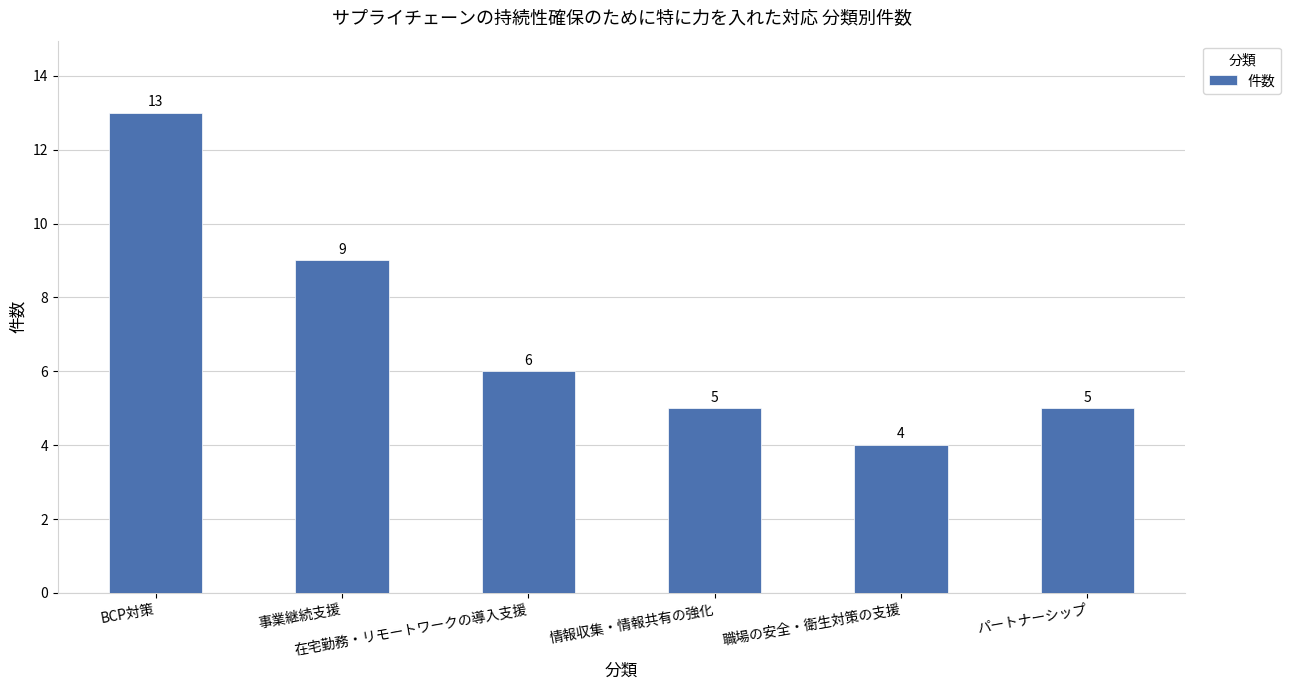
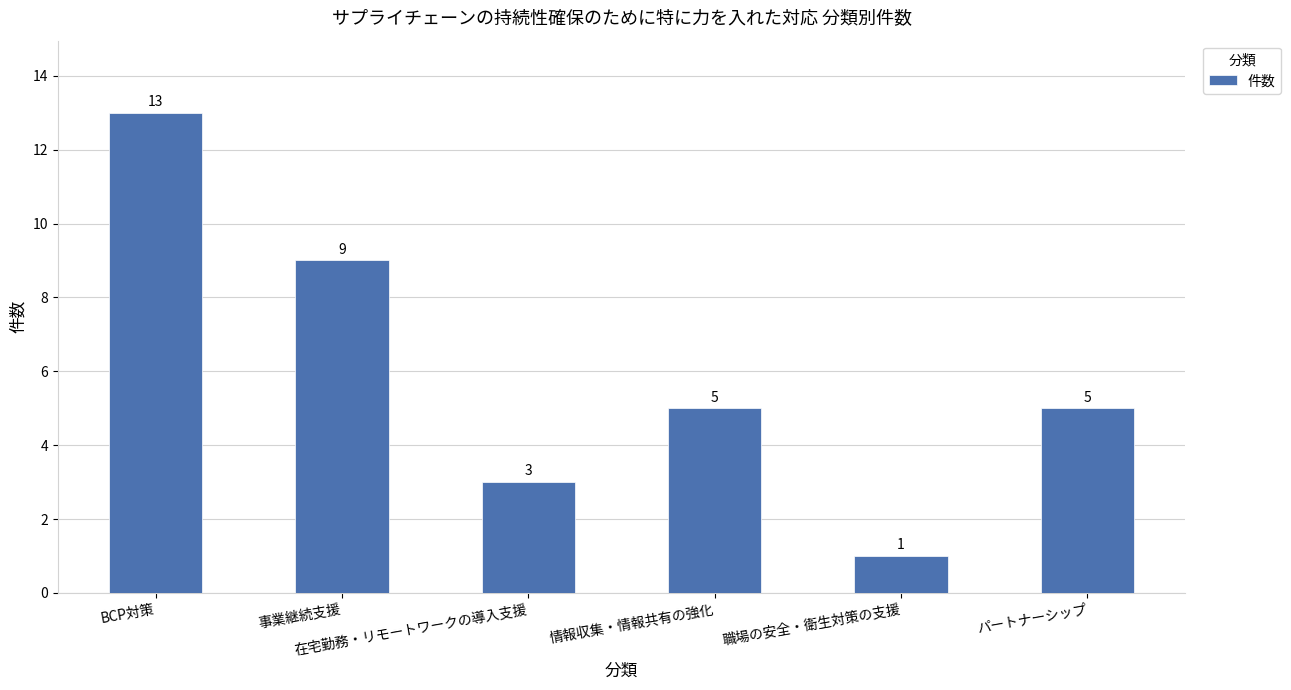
在宅勤務・リモートワークの導入支援: 6 -> 3
職場の安全・衛生対策の支援: 4 -> 1
